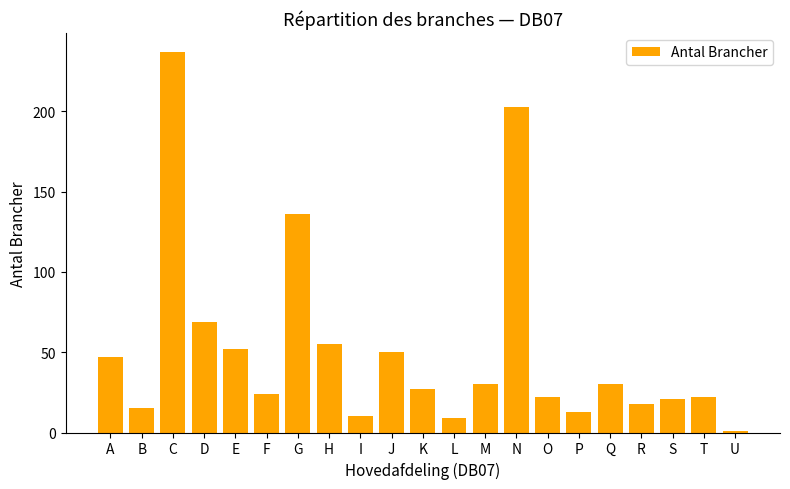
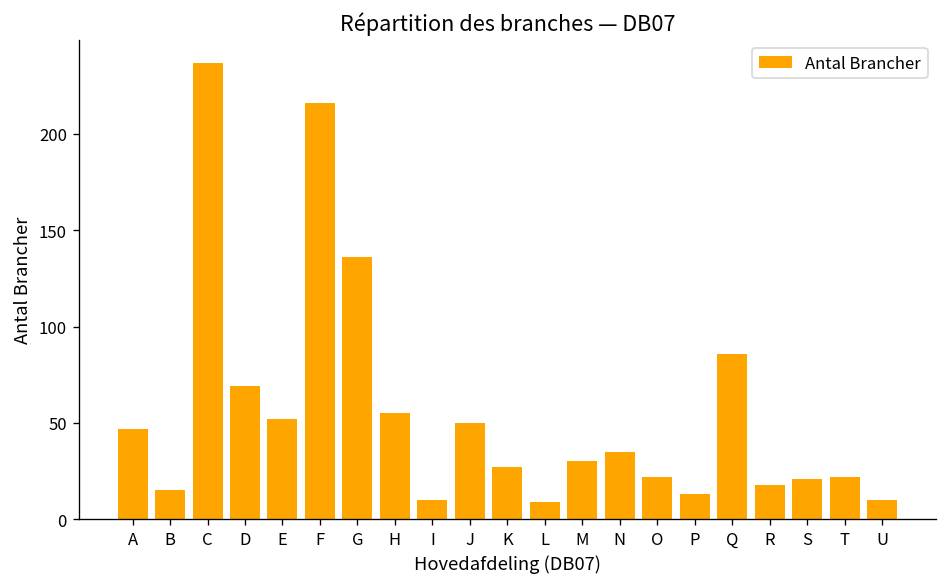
F: 24 -> 216
N: 203 -> 35
Q: 30 -> 86
U: 1 -> 10
